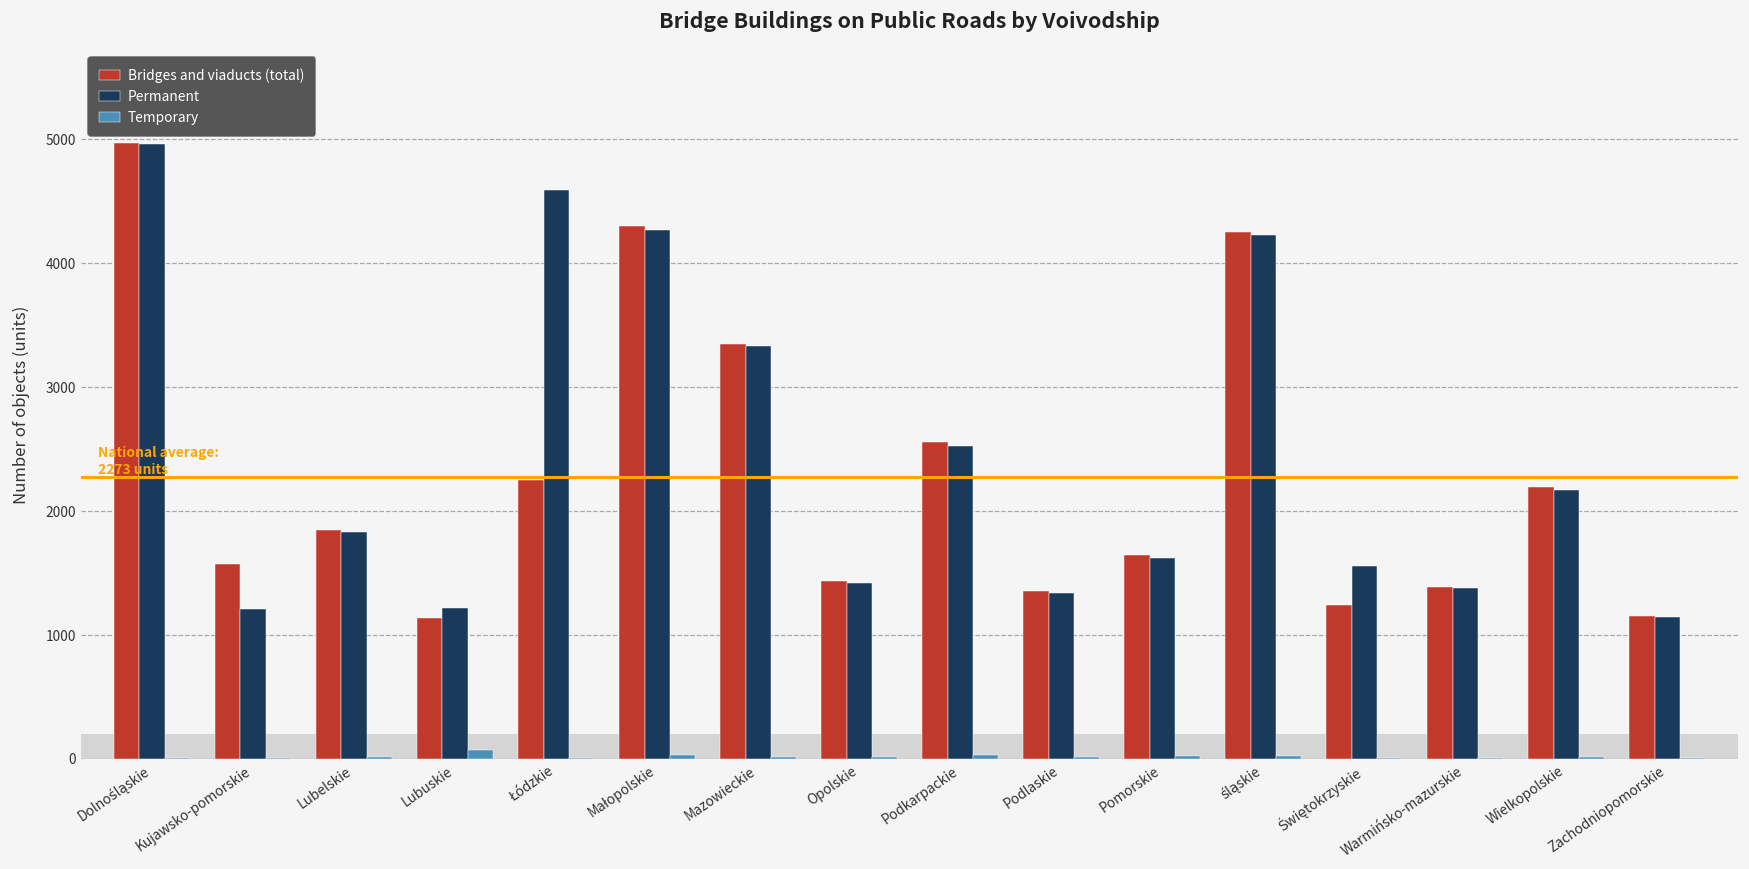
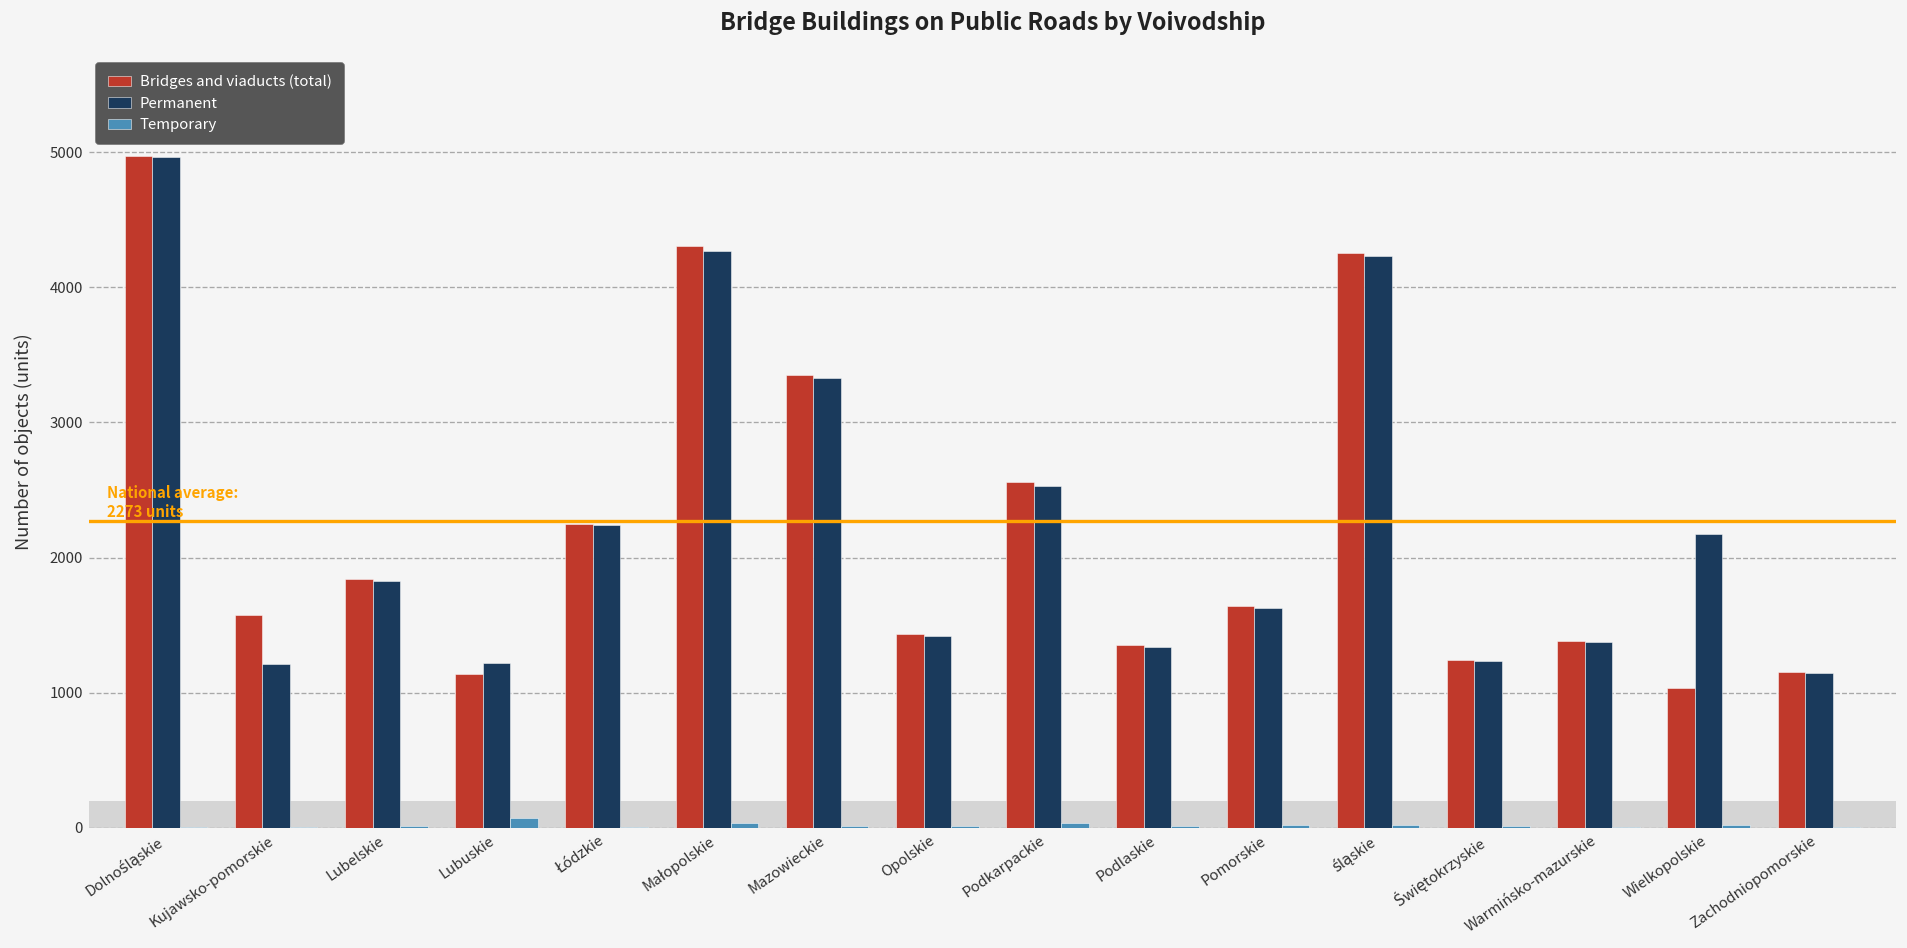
Permanent, Łódzkie: 4600 -> 2240
Permanent, Świętokrzyskie: 1560 -> 1230
Bridges and viaducts (total), Wielkopolskie: 2190 -> 1030
